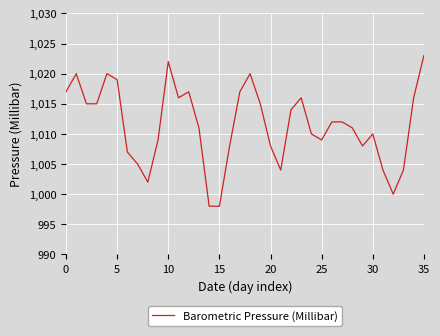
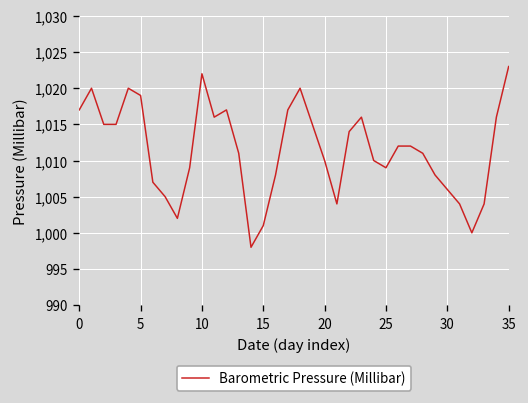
15: 998 -> 1,001
20: 1,008 -> 1,010
30: 1,010 -> 1,006
